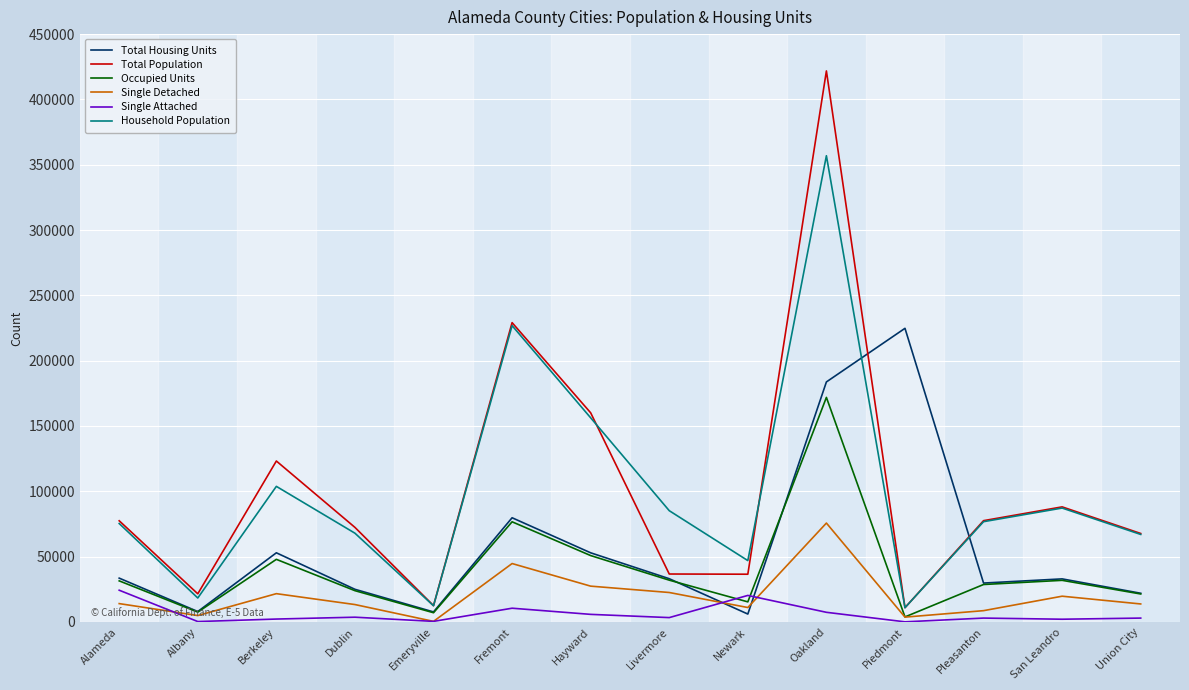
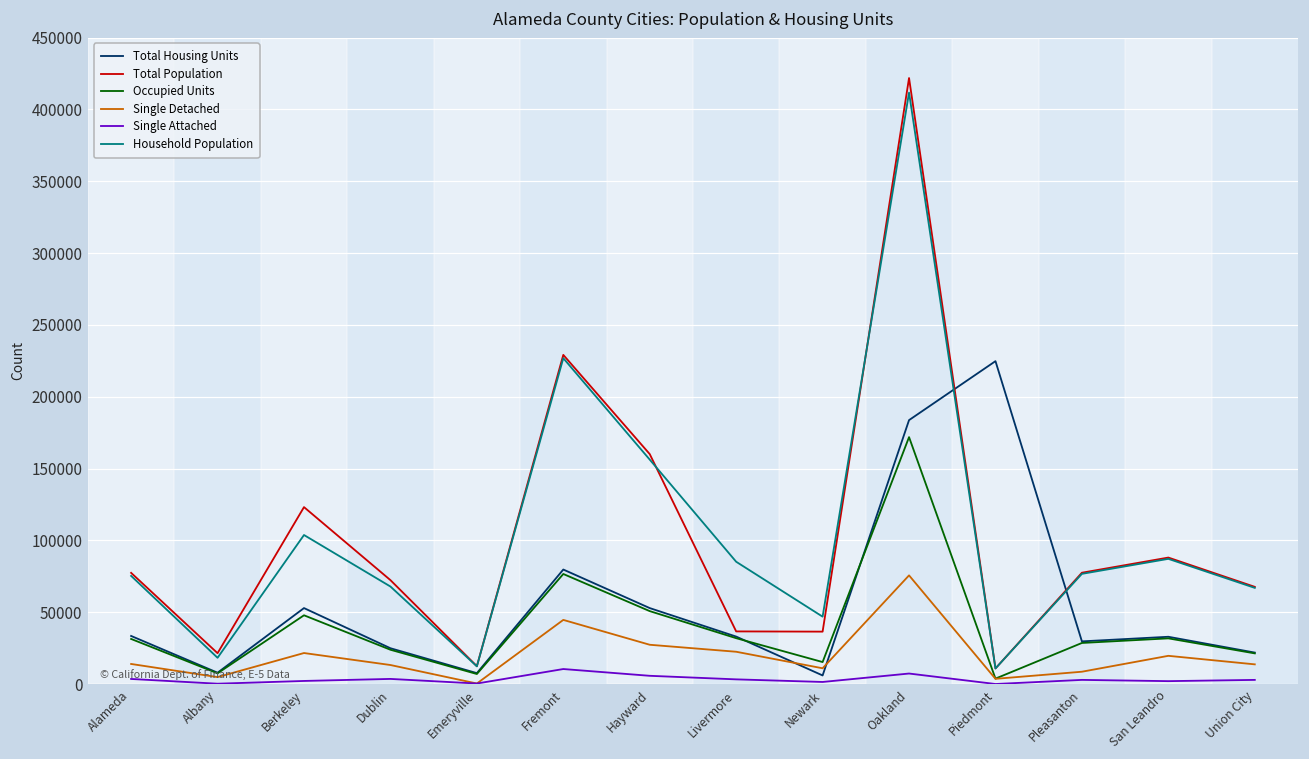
Single Attached, Alameda: 24000 -> 4000
Single Attached, Newark: 20000 -> 1000
Household Population, Oakland: 357000 -> 412000
